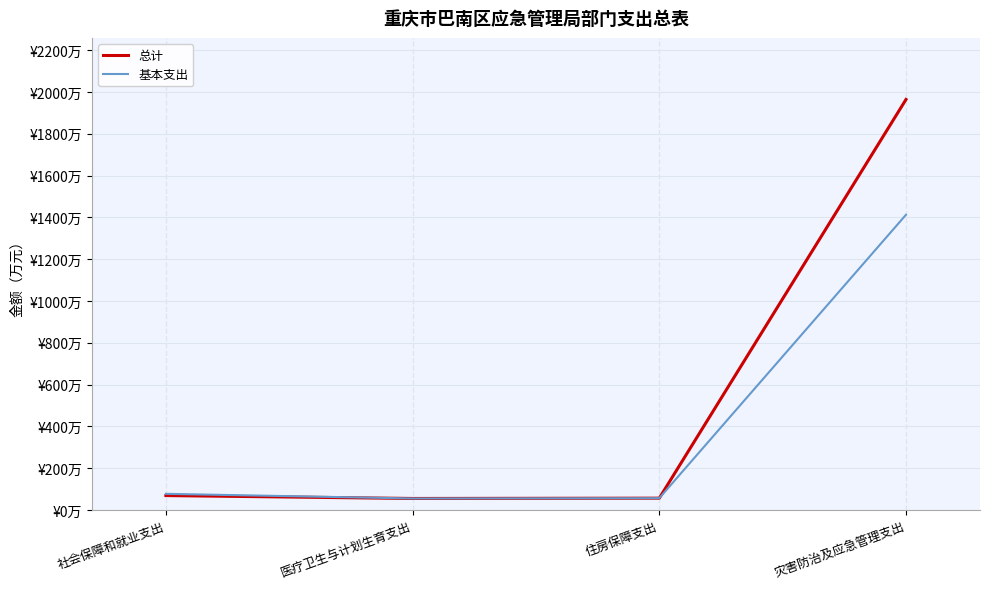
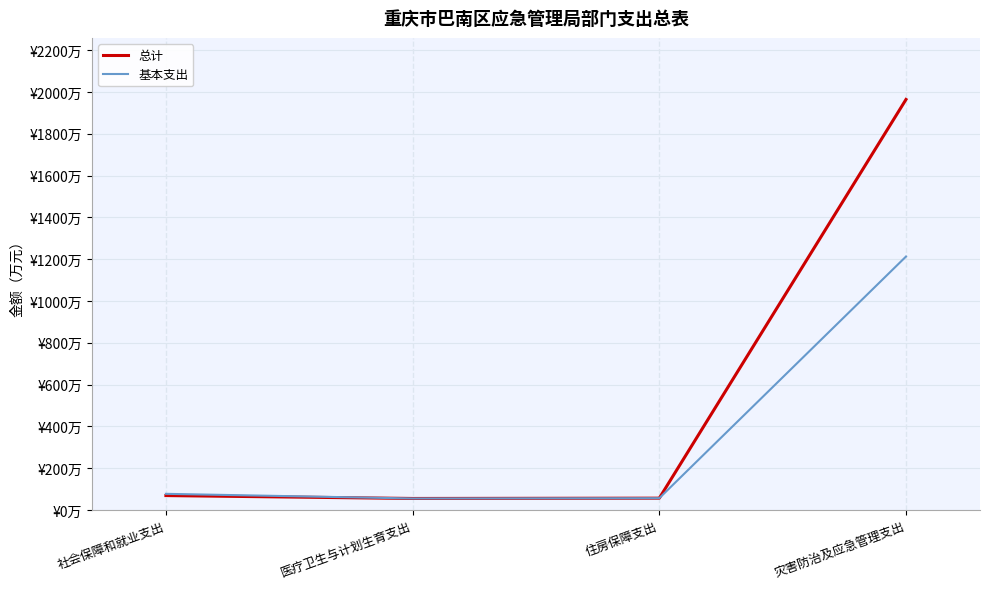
基本支出, 灾害防治及应急管理支出: ¥1410万 -> ¥1210万
